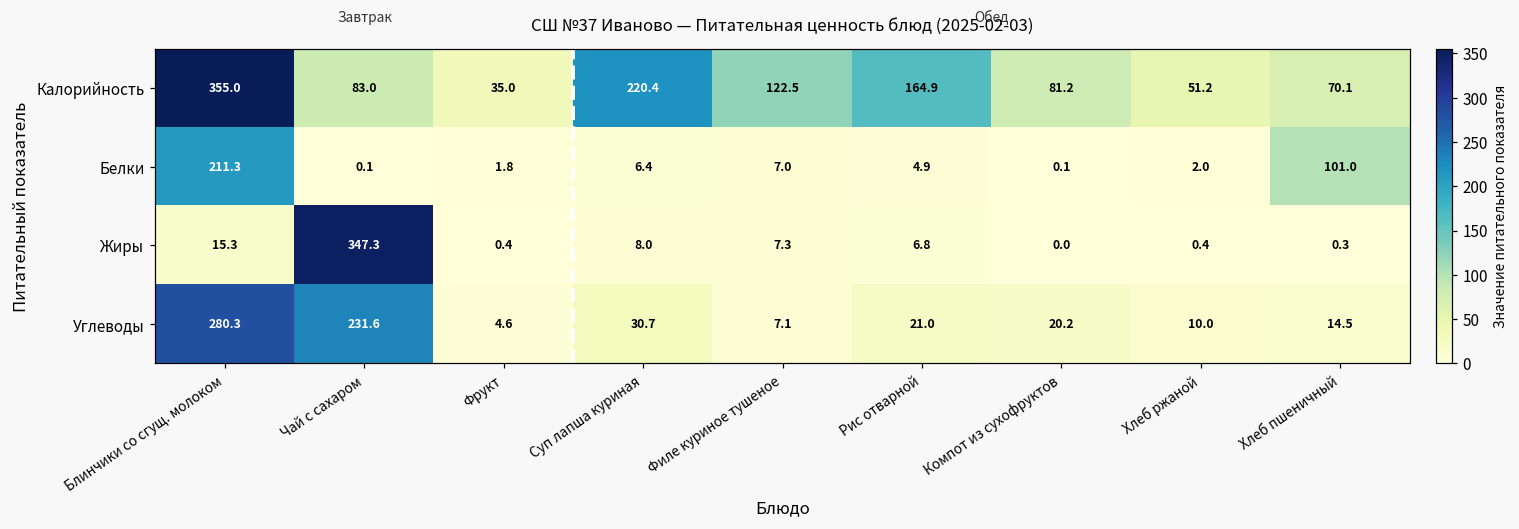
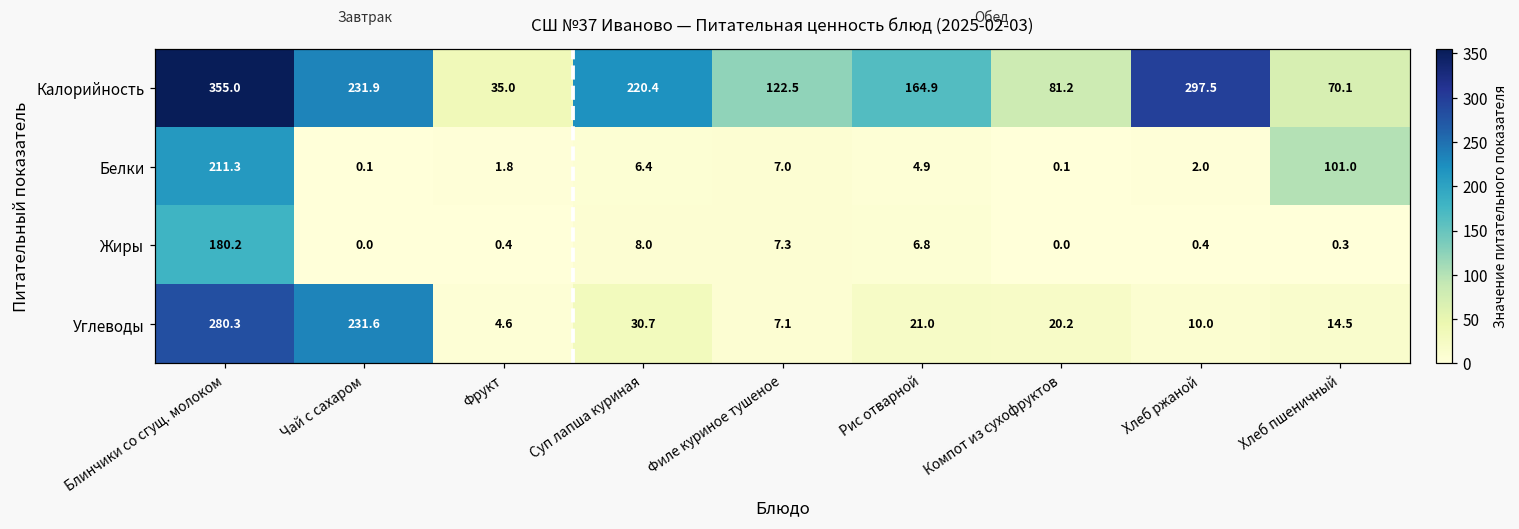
Калорийность, Чай с сахаром: 83.0 -> 231.9
Калорийность, Хлеб ржаной: 51.2 -> 297.5
Жиры, Блинчики со сгущ. молоком: 15.3 -> 180.2
Жиры, Чай с сахаром: 347.3 -> 0.0
